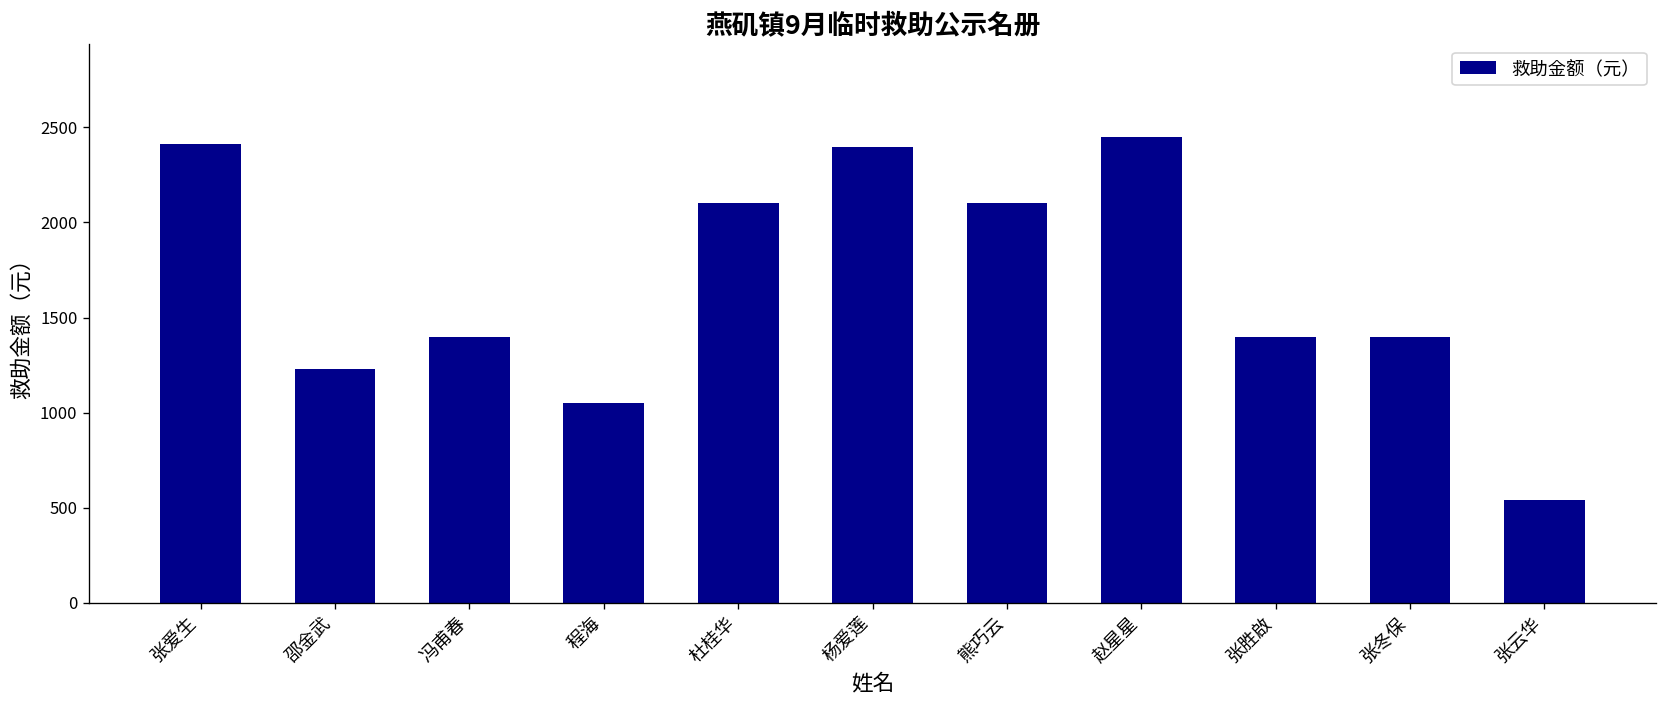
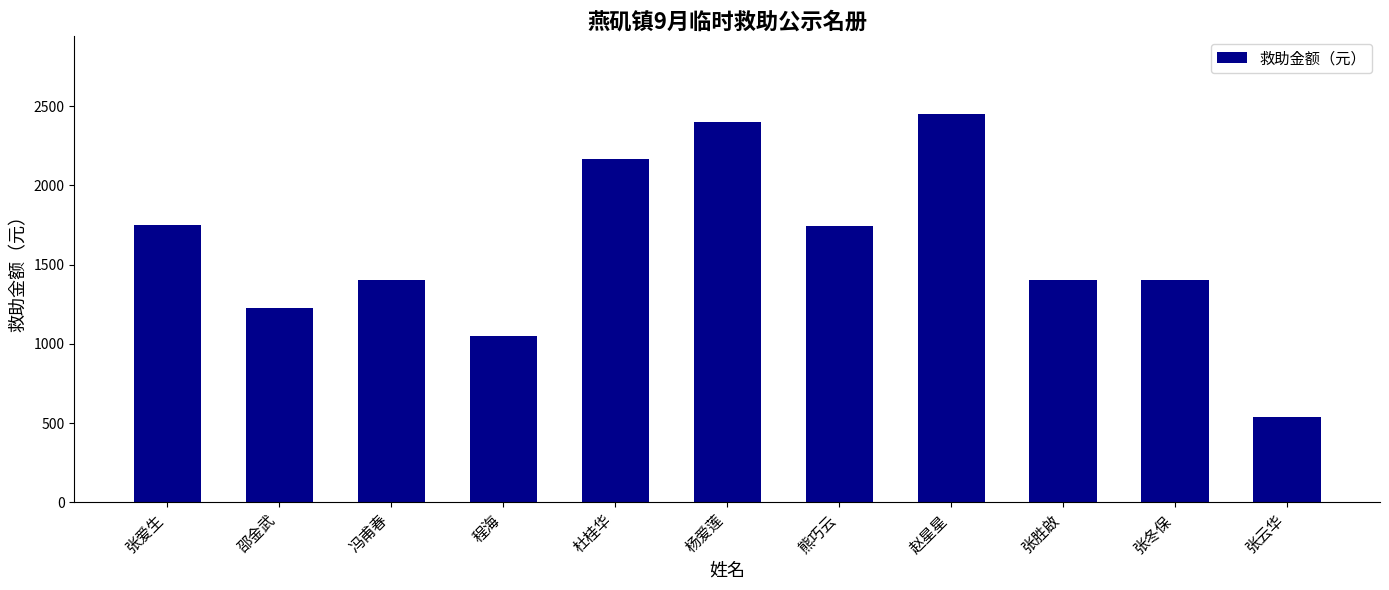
张爱生: 2410 -> 1750
杜桂华: 2100 -> 2160
熊巧云: 2100 -> 1740
